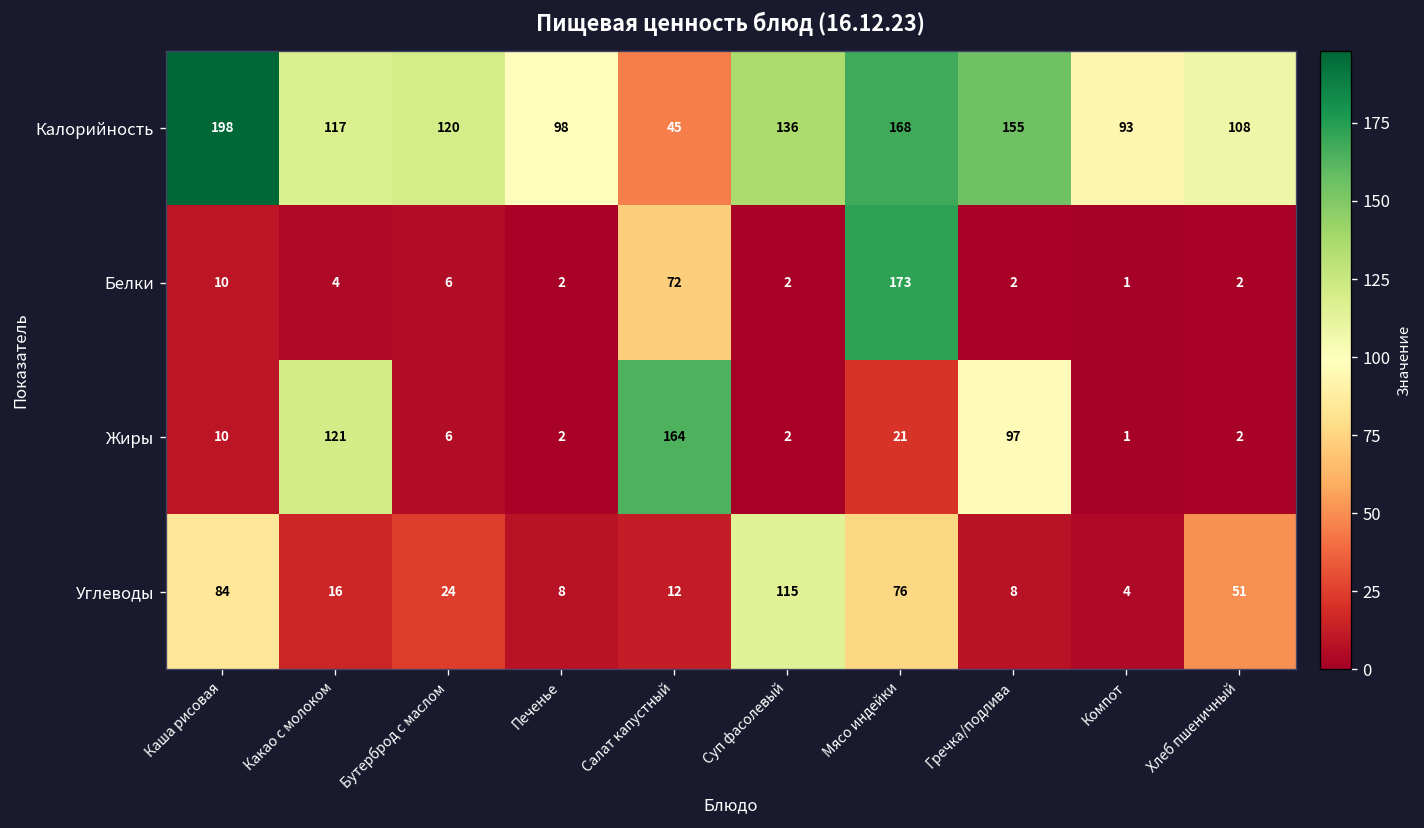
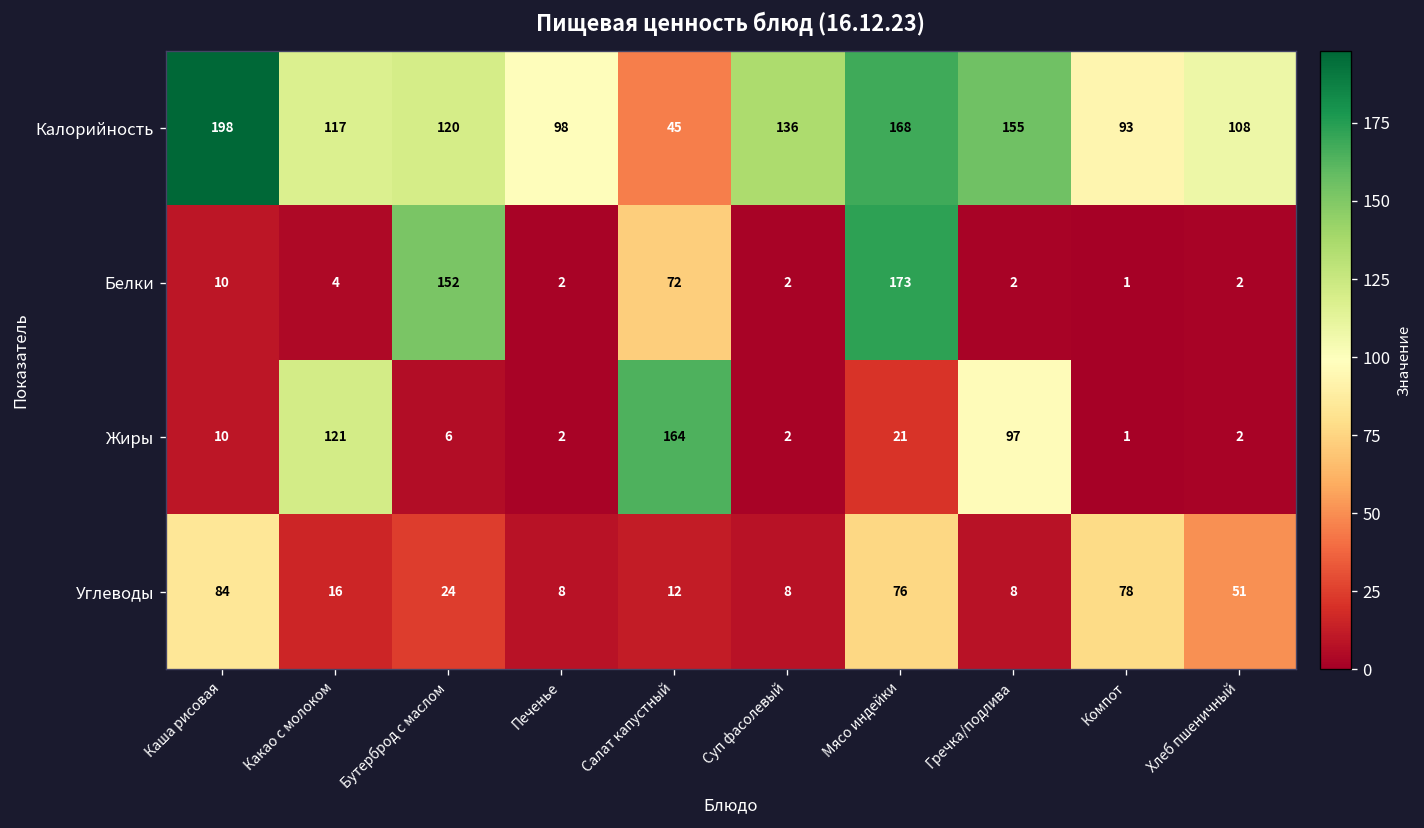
Белки, Бутерброд с маслом: 6 -> 152
Углеводы, Суп фасолевый: 115 -> 8
Углеводы, Компот: 4 -> 78
